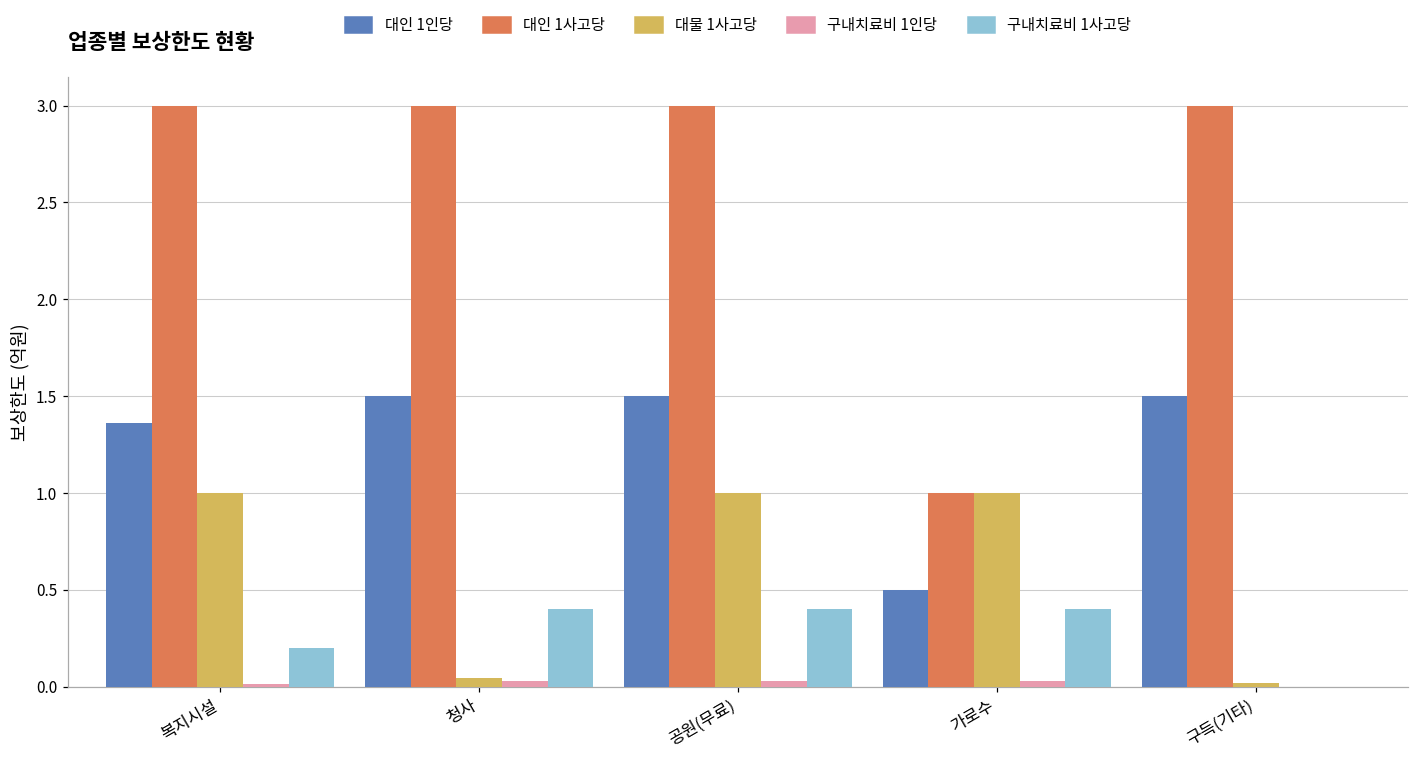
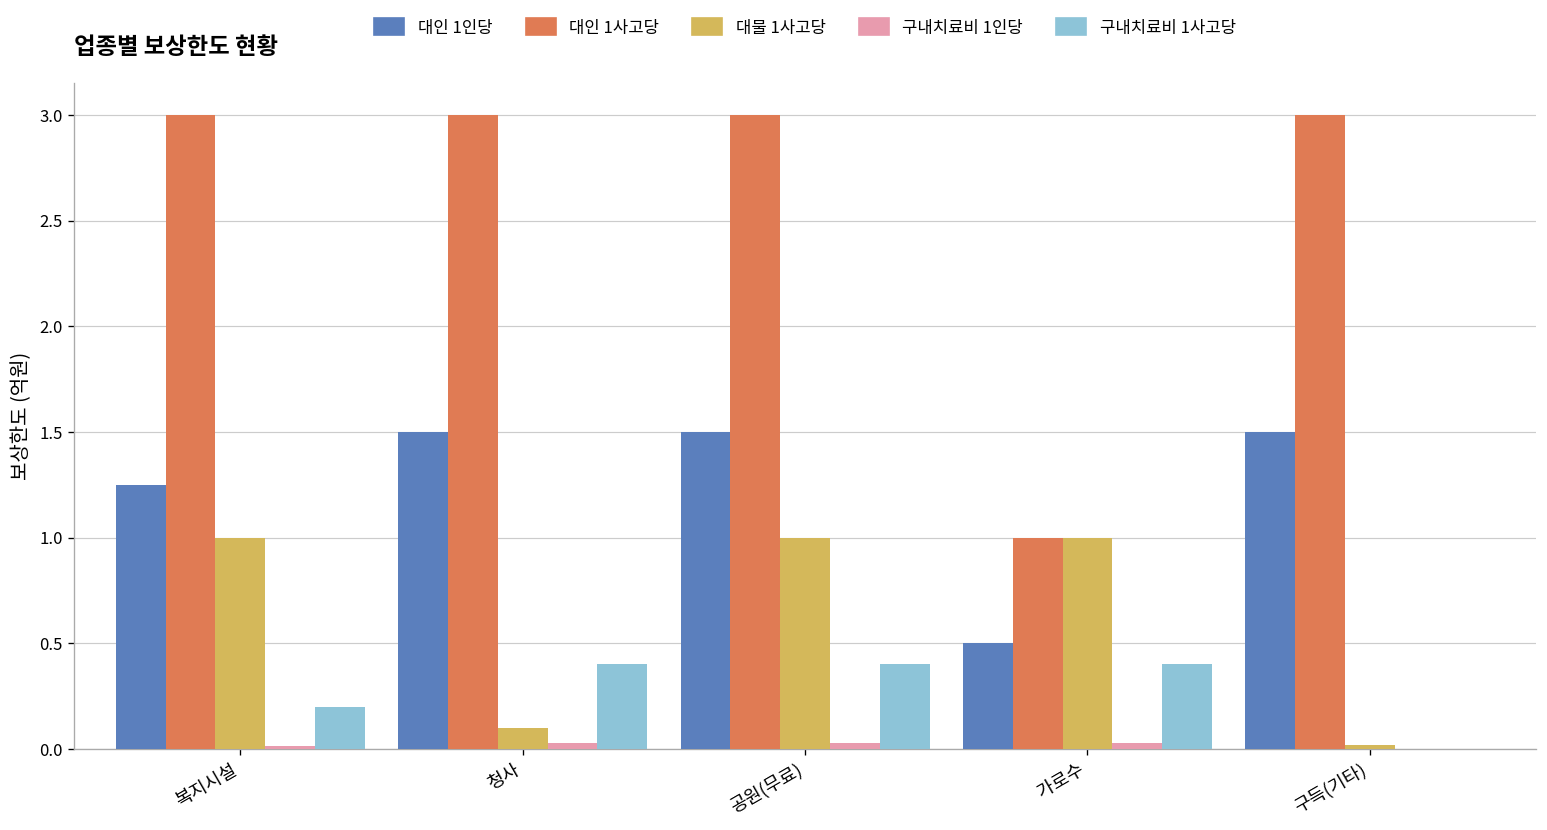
대인 1인당, 복지시설: 1.36 -> 1.25
대물 1사고당, 청사: 0.04 -> 0.10
